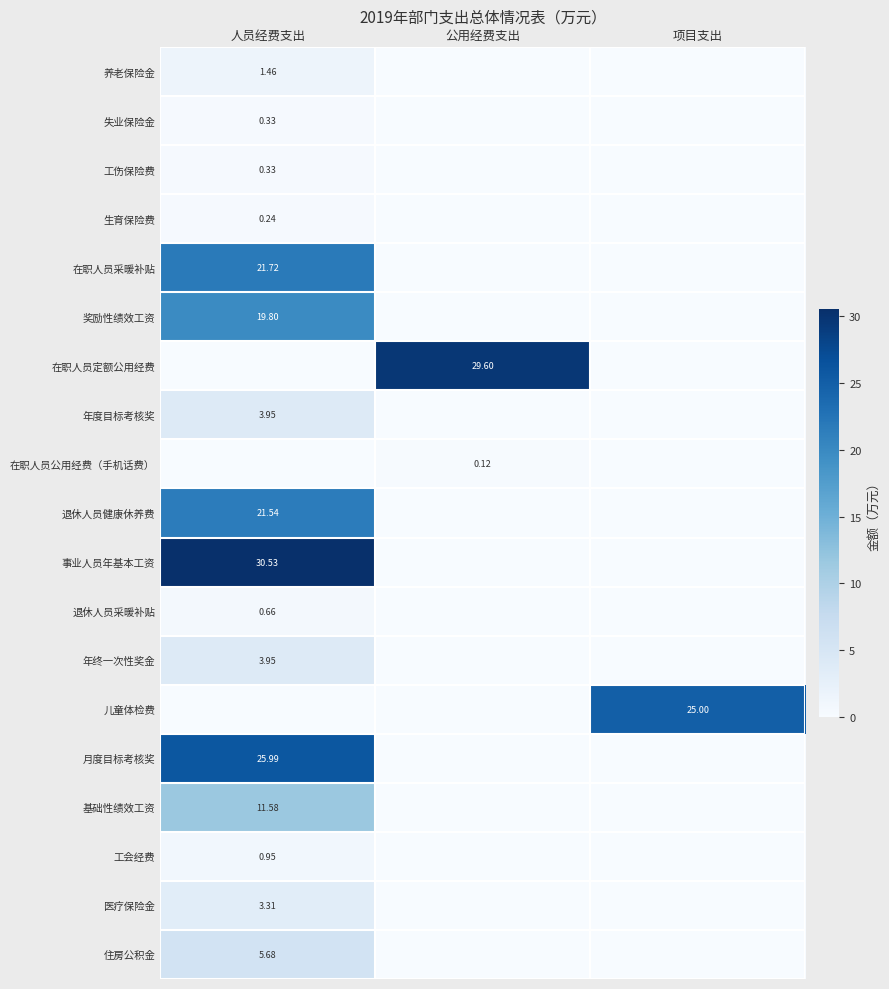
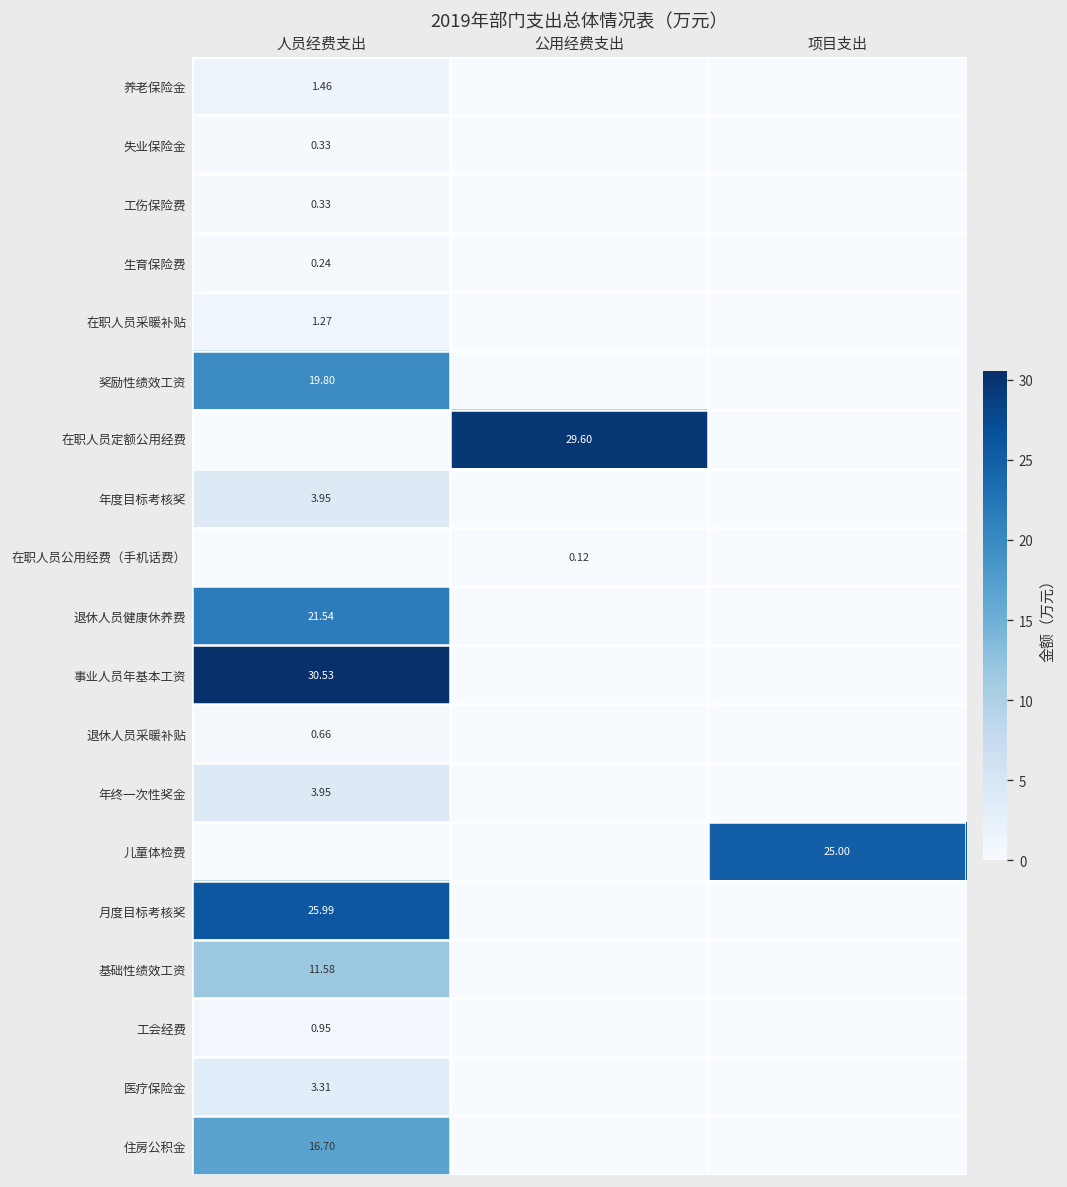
在职人员采暖补贴, 人员经费支出: 21.72 -> 1.27
住房公积金, 人员经费支出: 5.68 -> 16.70
